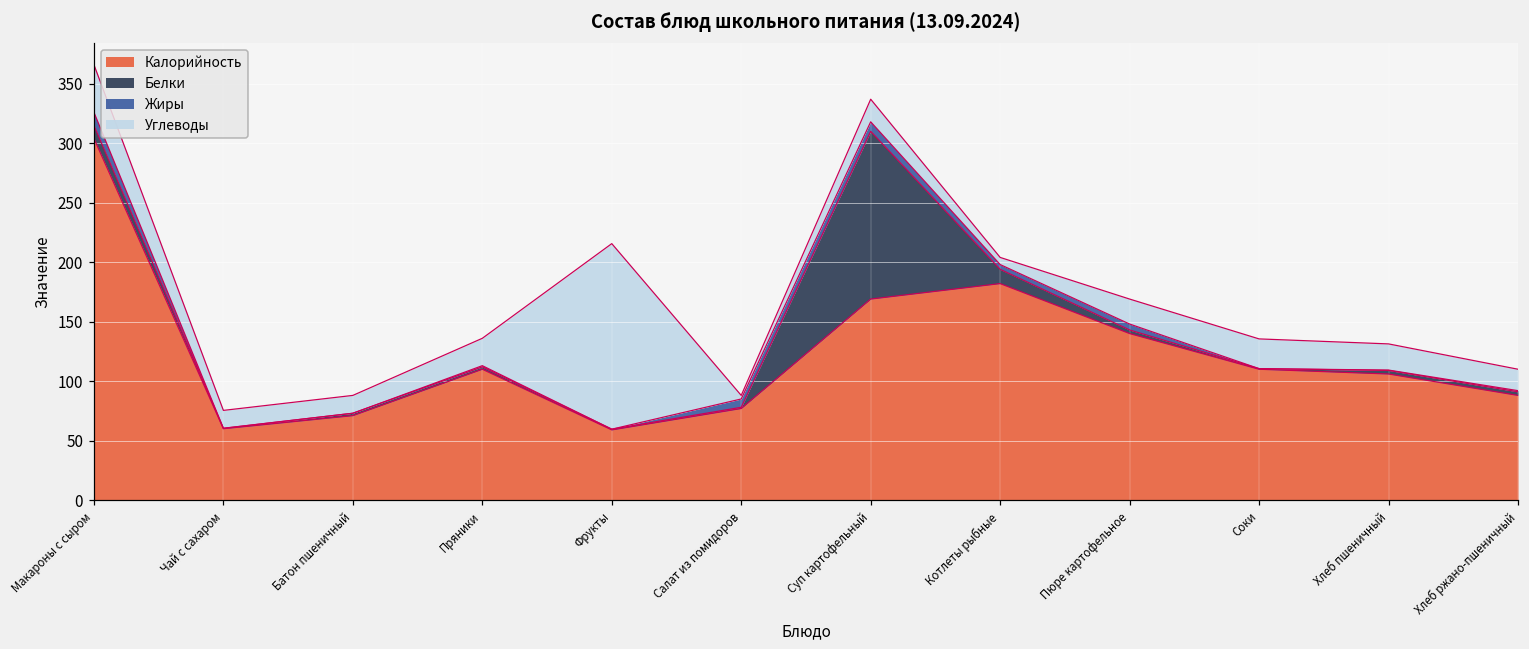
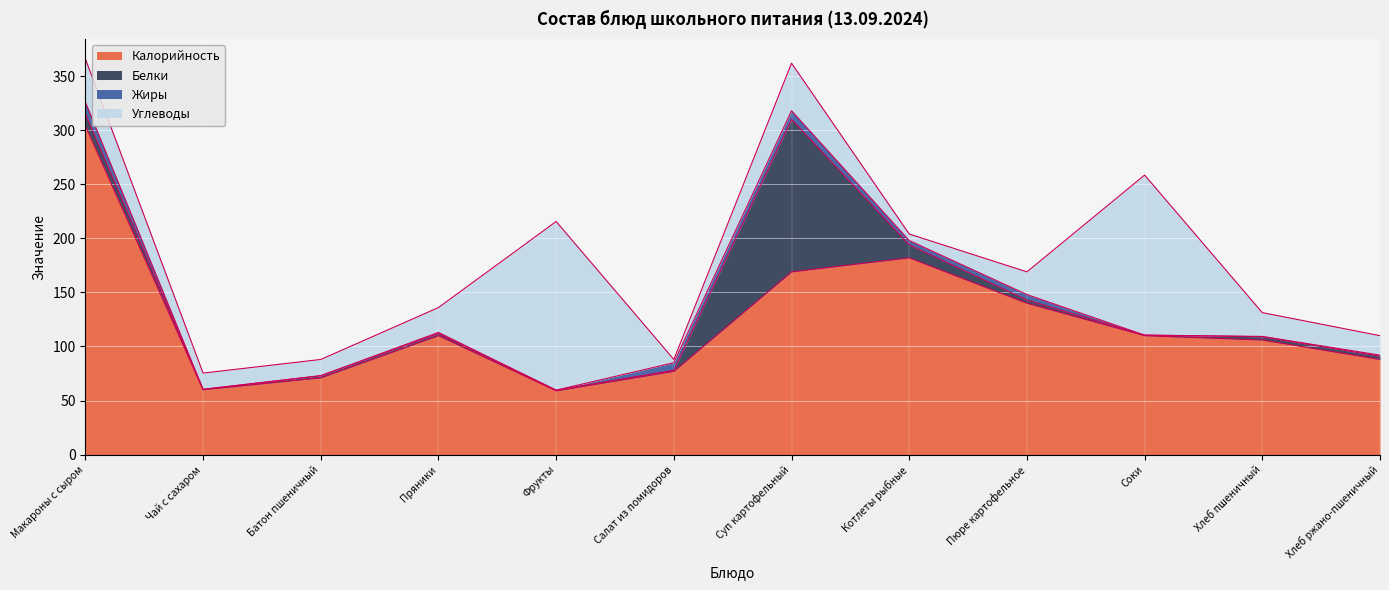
Углеводы, Суп картофельный: 19 -> 44
Углеводы, Соки: 25 -> 148
